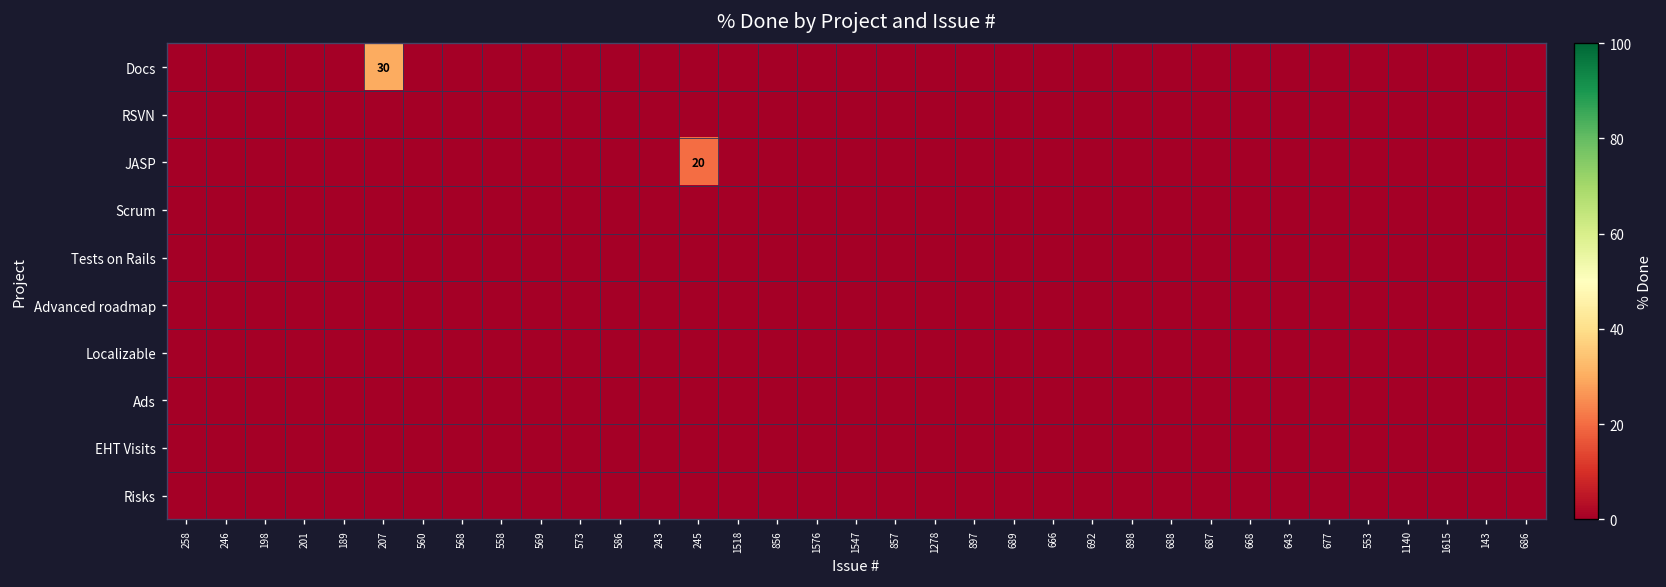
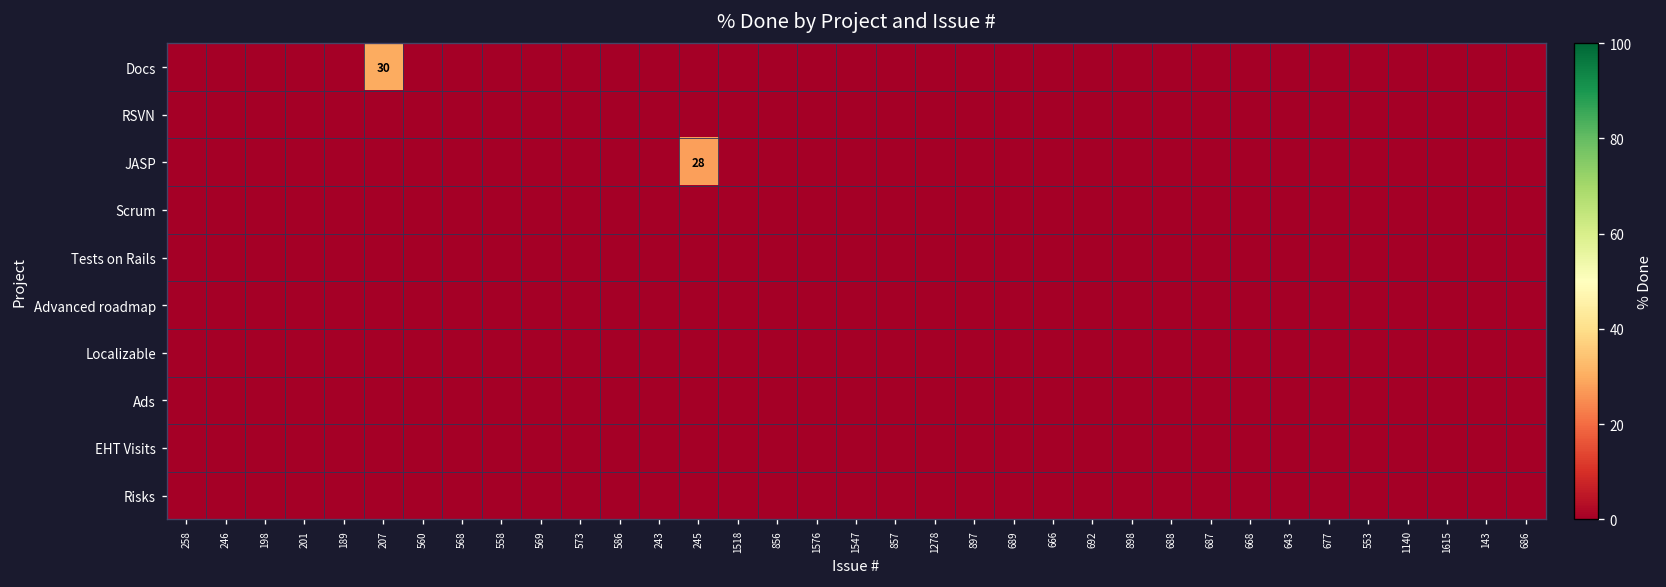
JASP, 245: 20 -> 28
